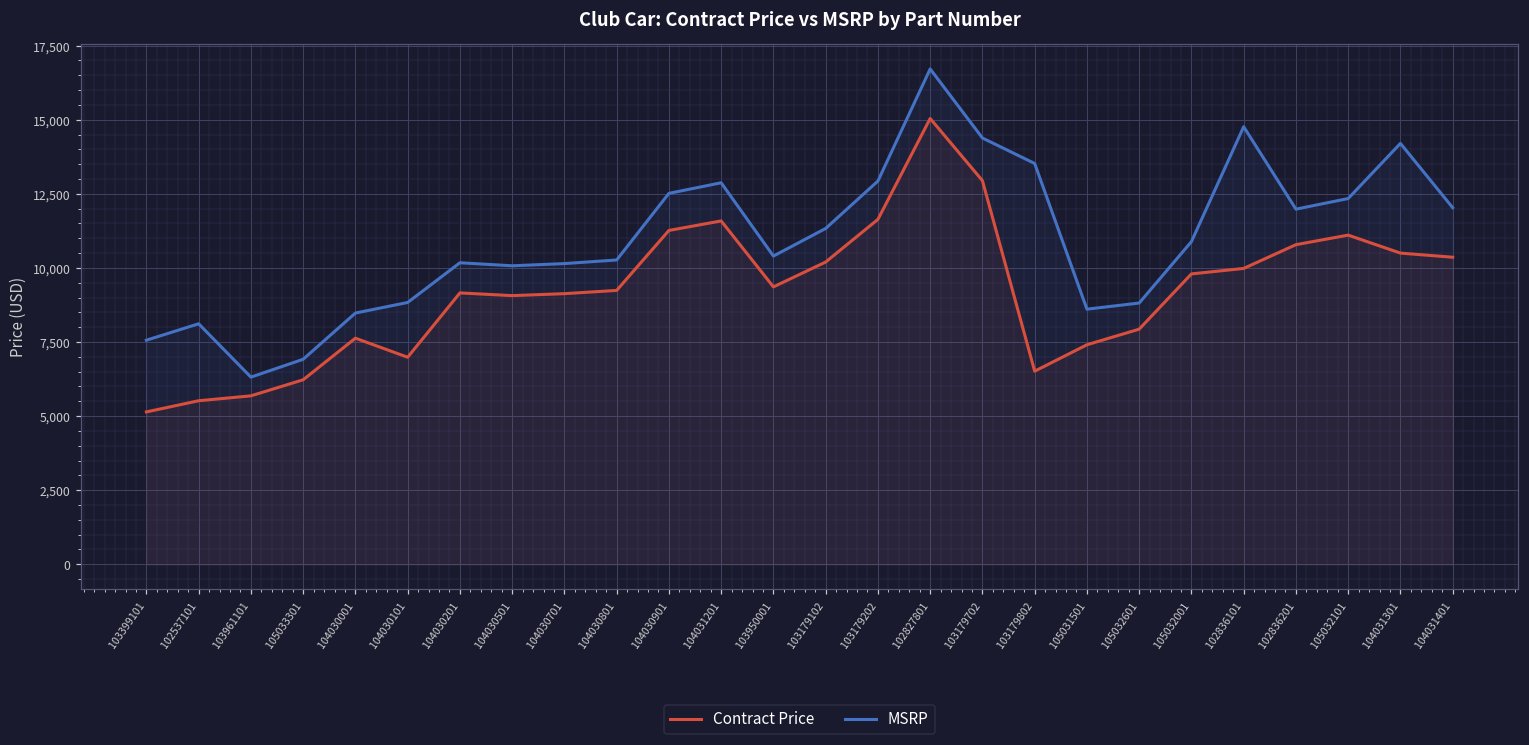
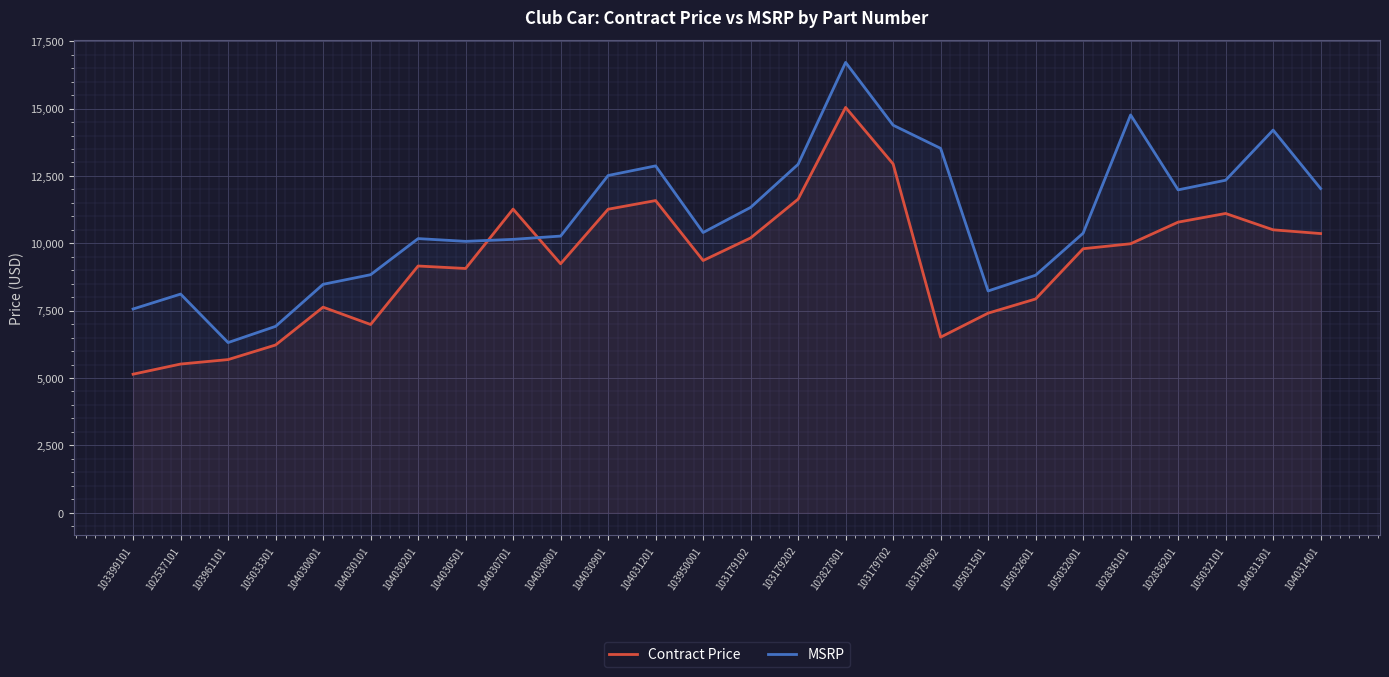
Contract Price, 104030701: 9,100 -> 11,300
MSRP, 105031501: 8,600 -> 8,200
MSRP, 105032001: 10,900 -> 10,400
